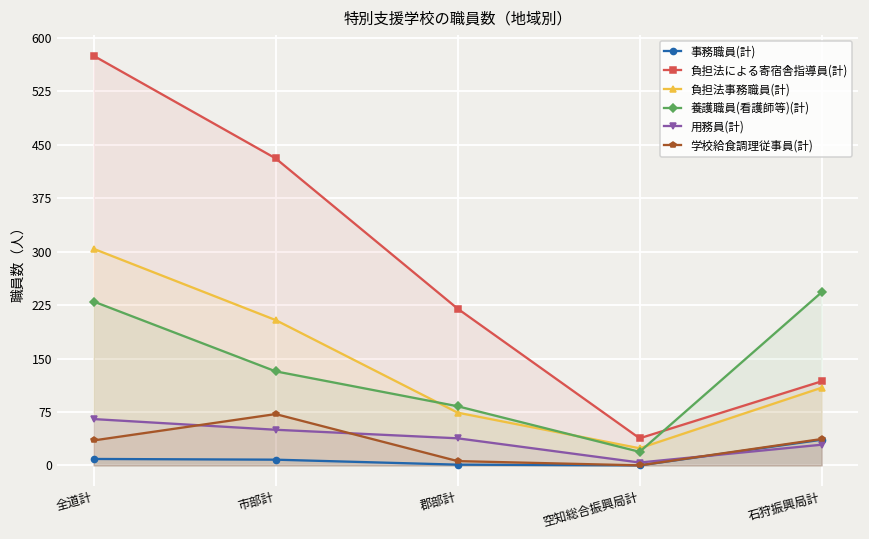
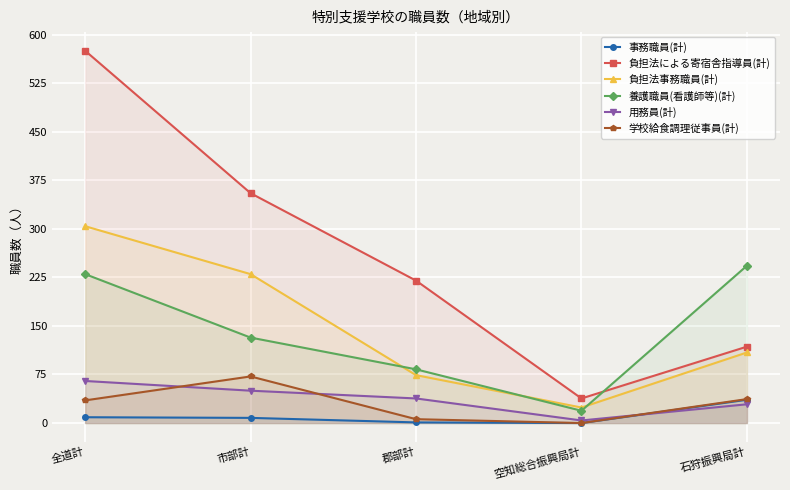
負担法による寄宿舎指導員(計), 市部計: 430 -> 360
負担法事務職員(計), 市部計: 200 -> 230
